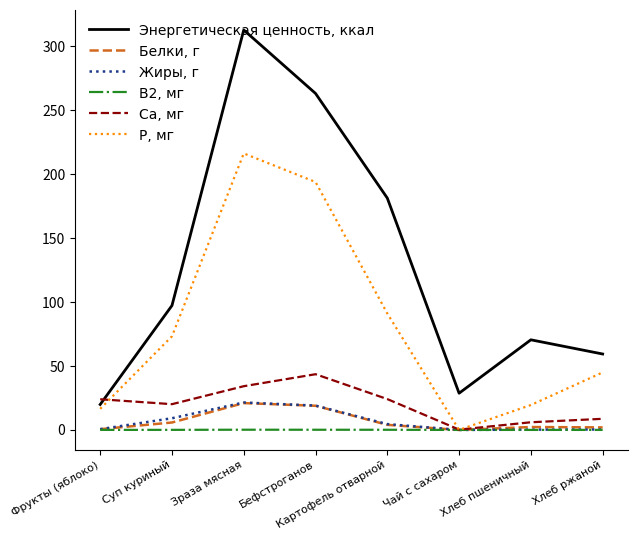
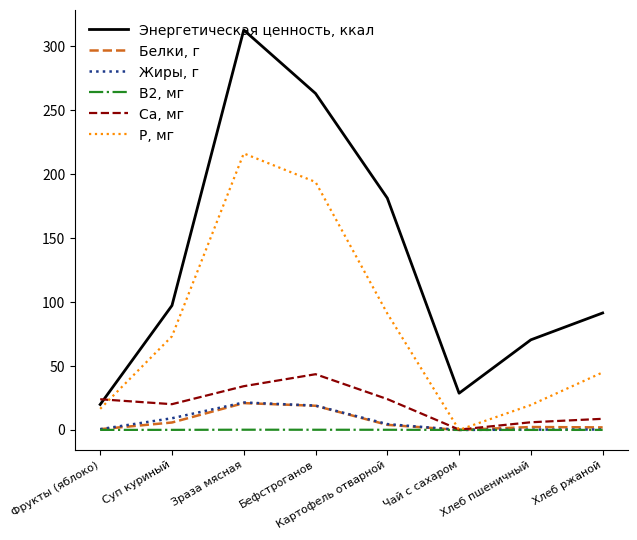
Энергетическая ценность, ккал, Хлеб ржаной: 59 -> 92
